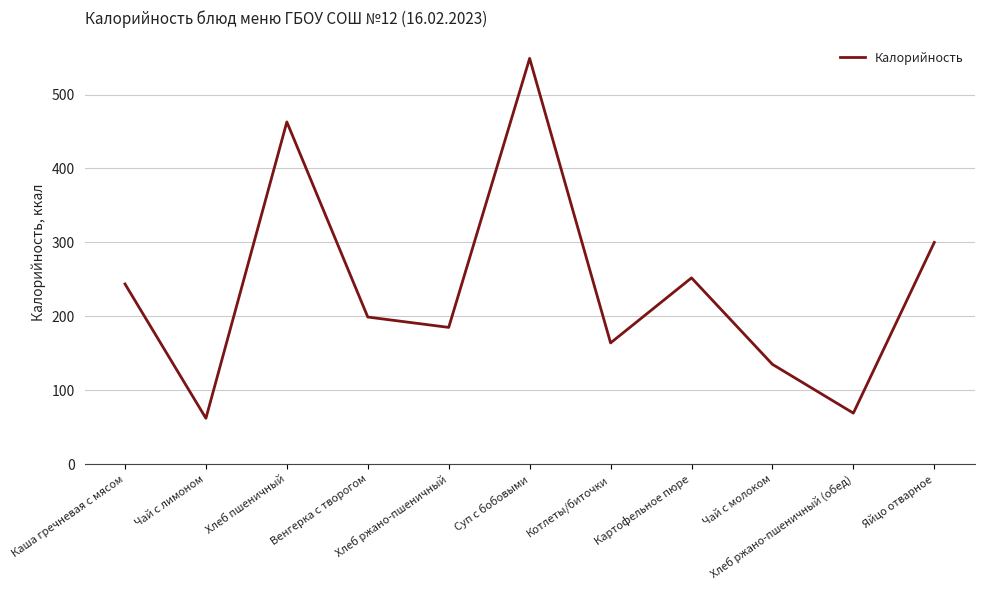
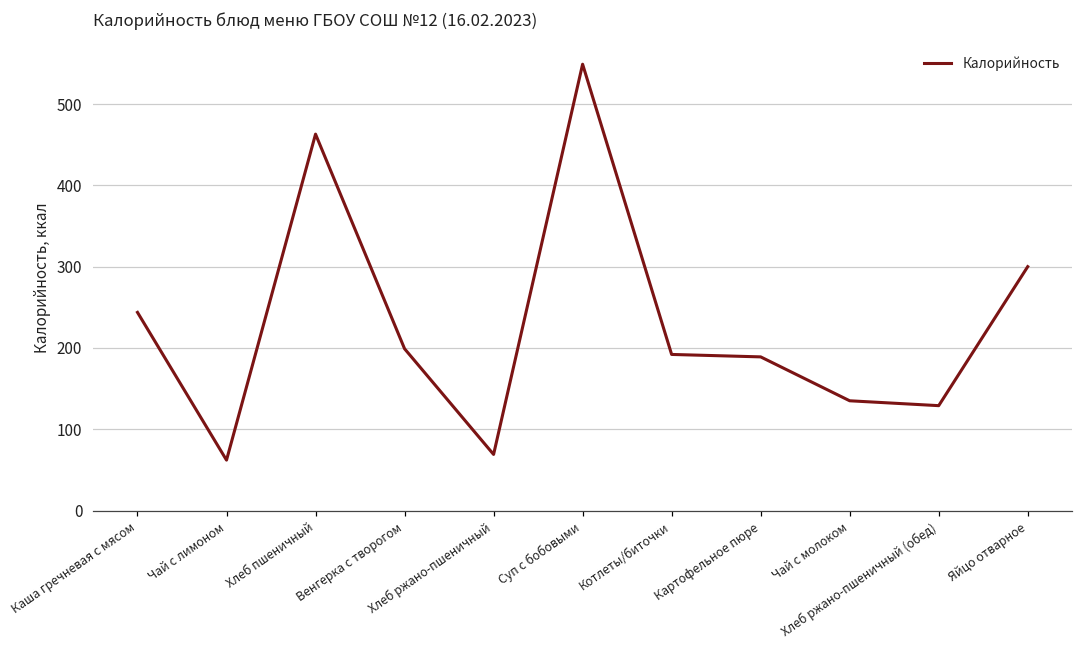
Хлеб ржано-пшеничный: 190 -> 70
Котлеты/биточки: 160 -> 190
Картофельное пюре: 250 -> 190
Хлеб ржано-пшеничный (обед): 70 -> 130
